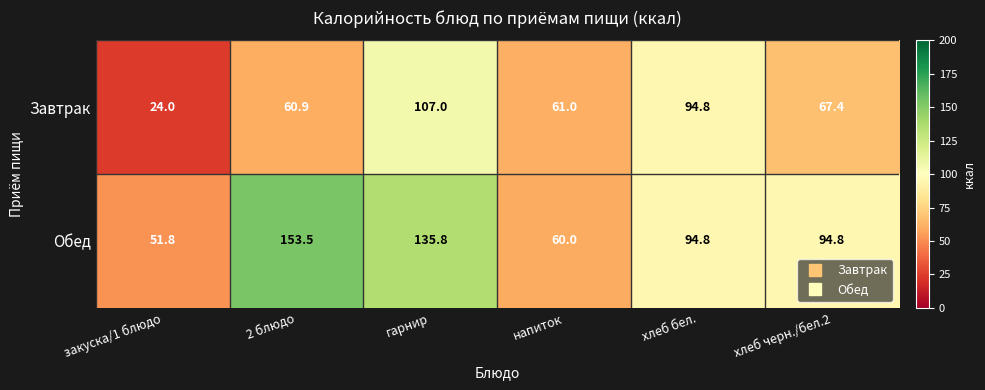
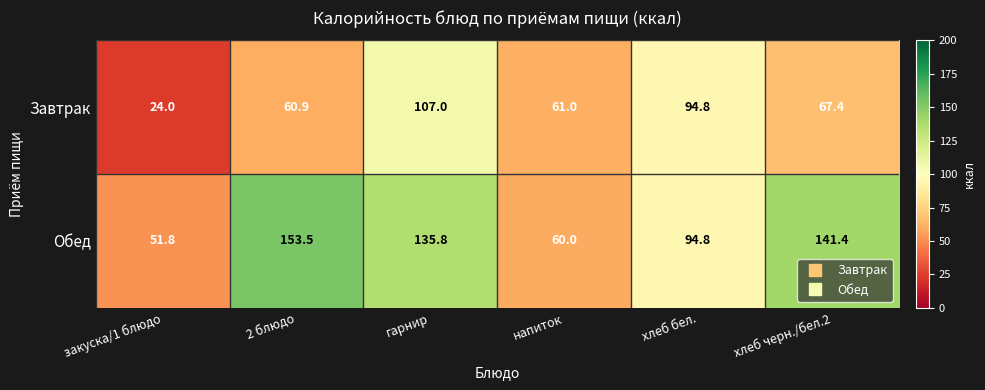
Обед, хлеб черн./бел.2: 94.8 -> 141.4
